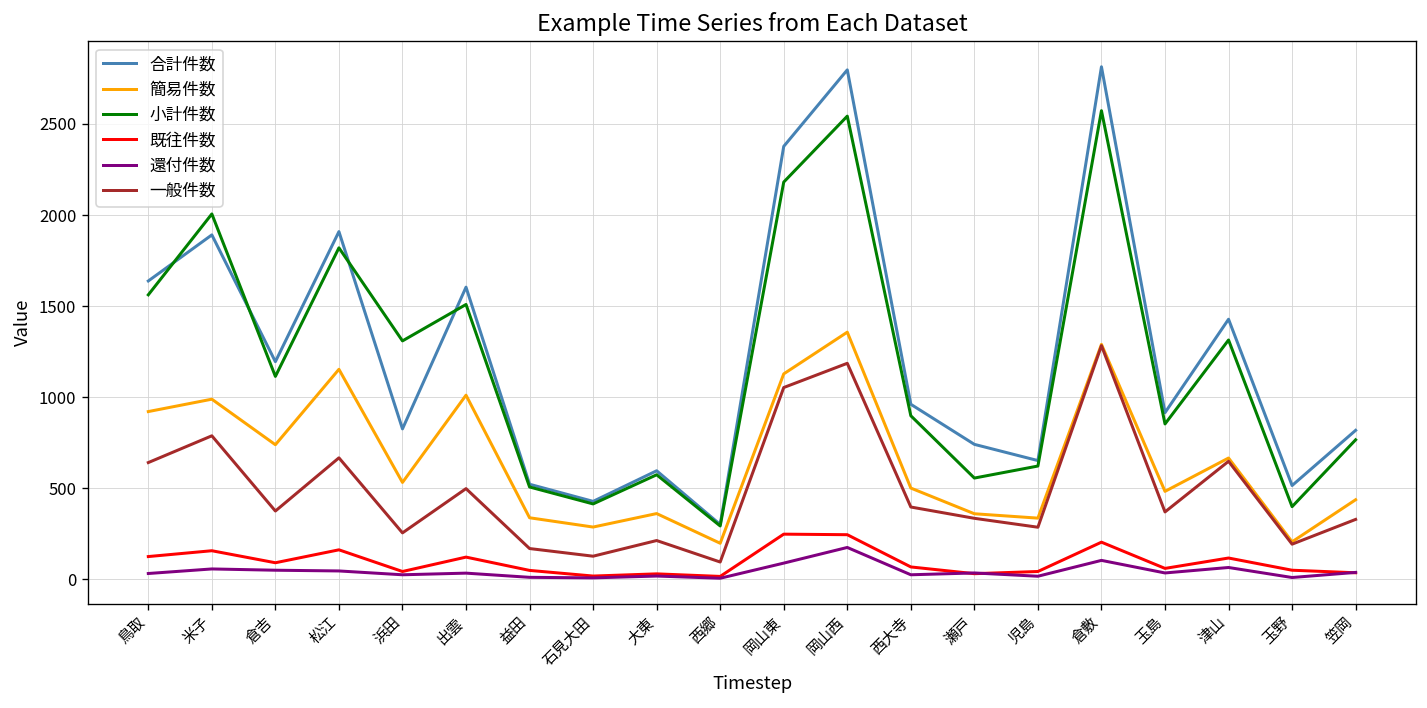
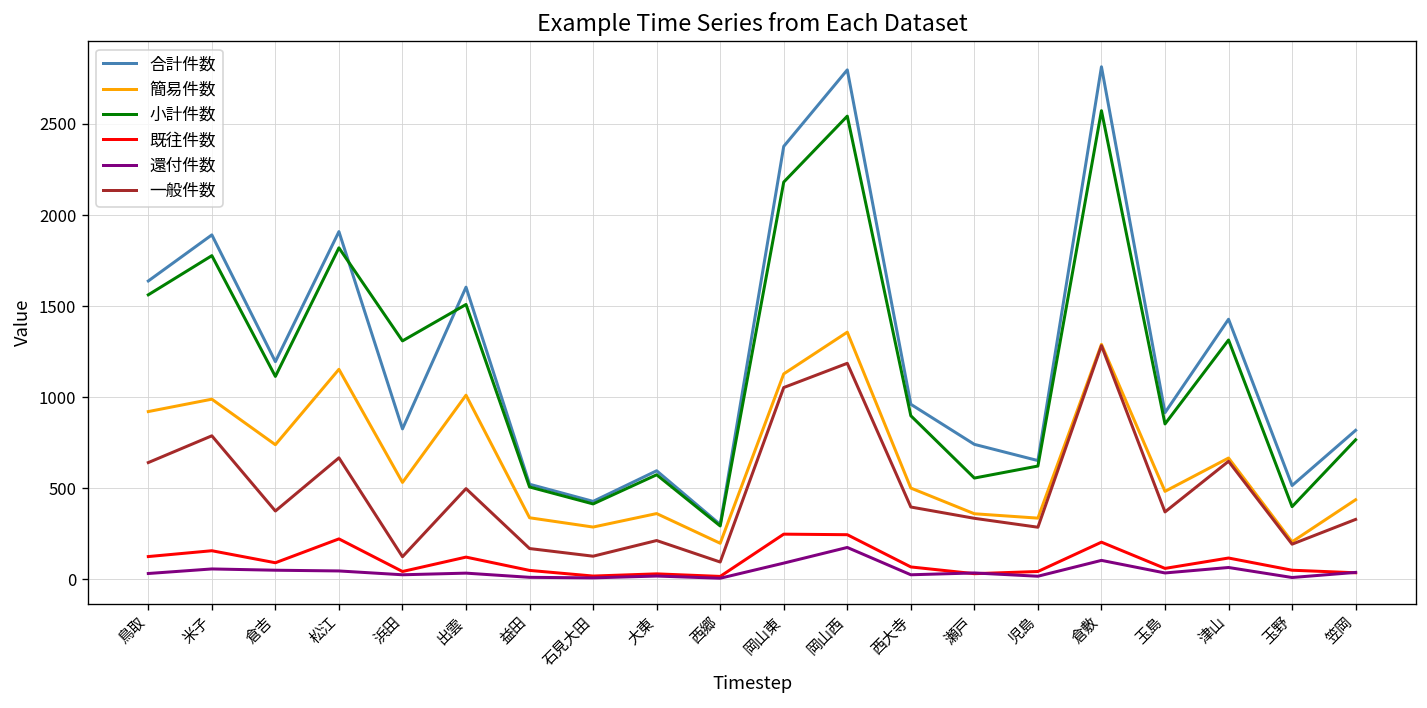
小計件数, 米子: 2010 -> 1780
既往件数, 松江: 160 -> 220
一般件数, 浜田: 260 -> 120
